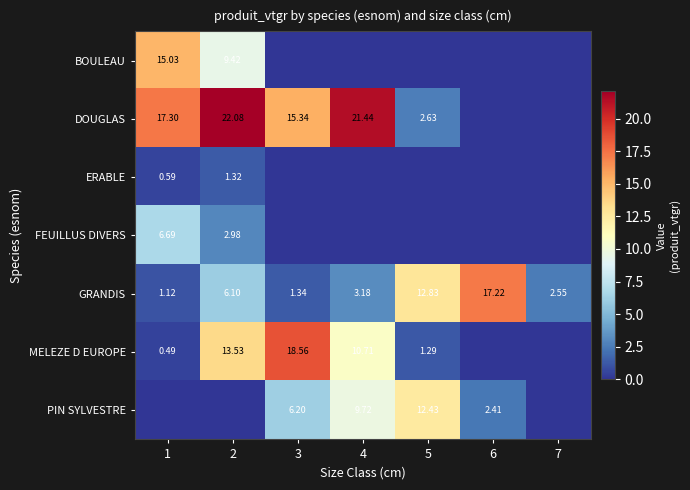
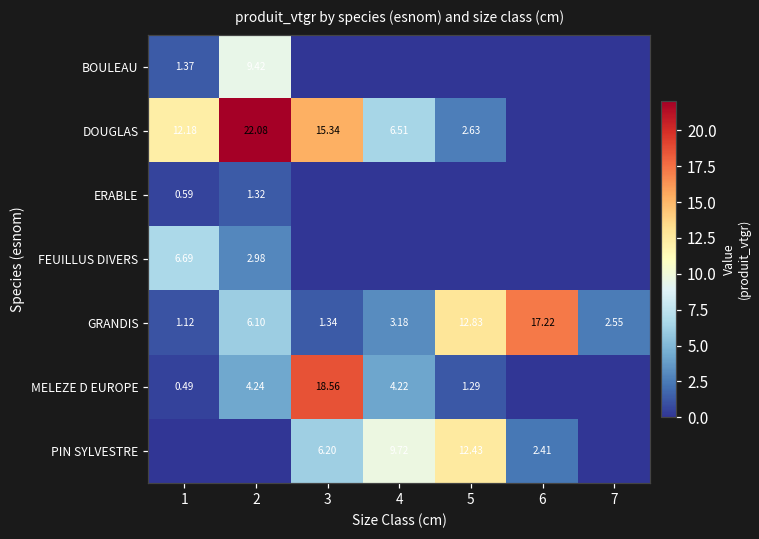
BOULEAU, 1: 15.03 -> 1.37
DOUGLAS, 1: 17.30 -> 12.18
DOUGLAS, 4: 21.44 -> 6.51
MELEZE D EUROPE, 2: 13.53 -> 4.24
MELEZE D EUROPE, 4: 10.71 -> 4.22
